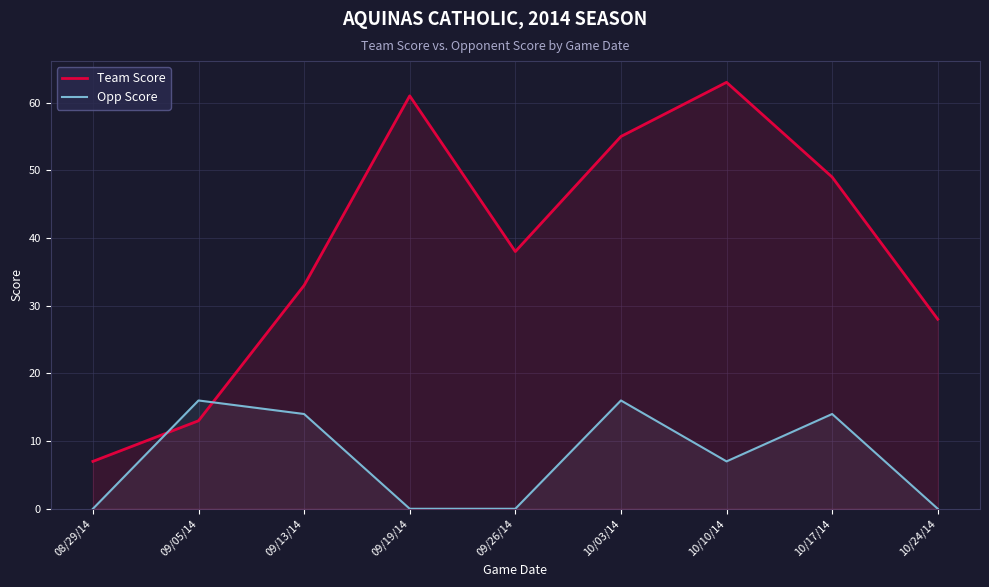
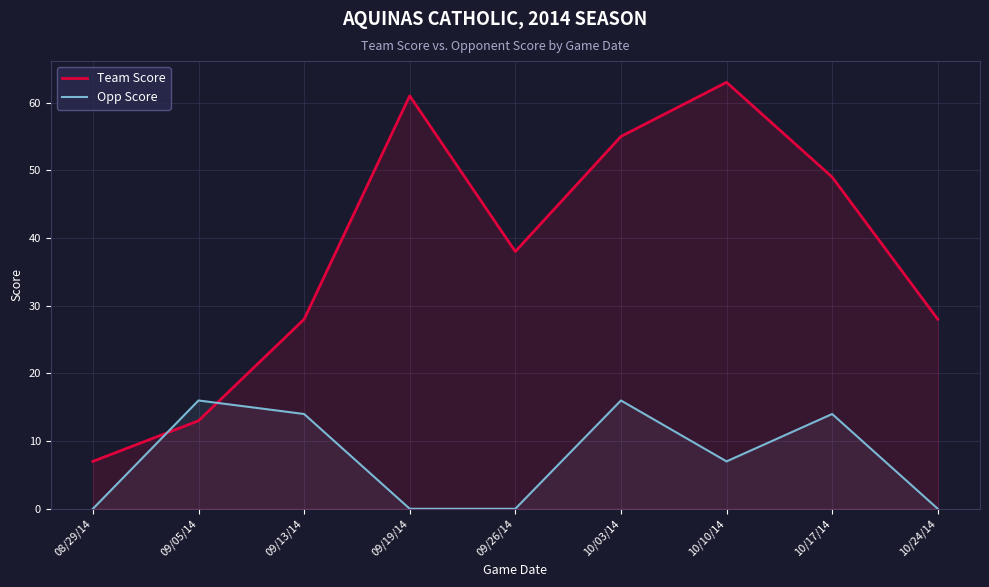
Team Score, 09/13/14: 33 -> 28
